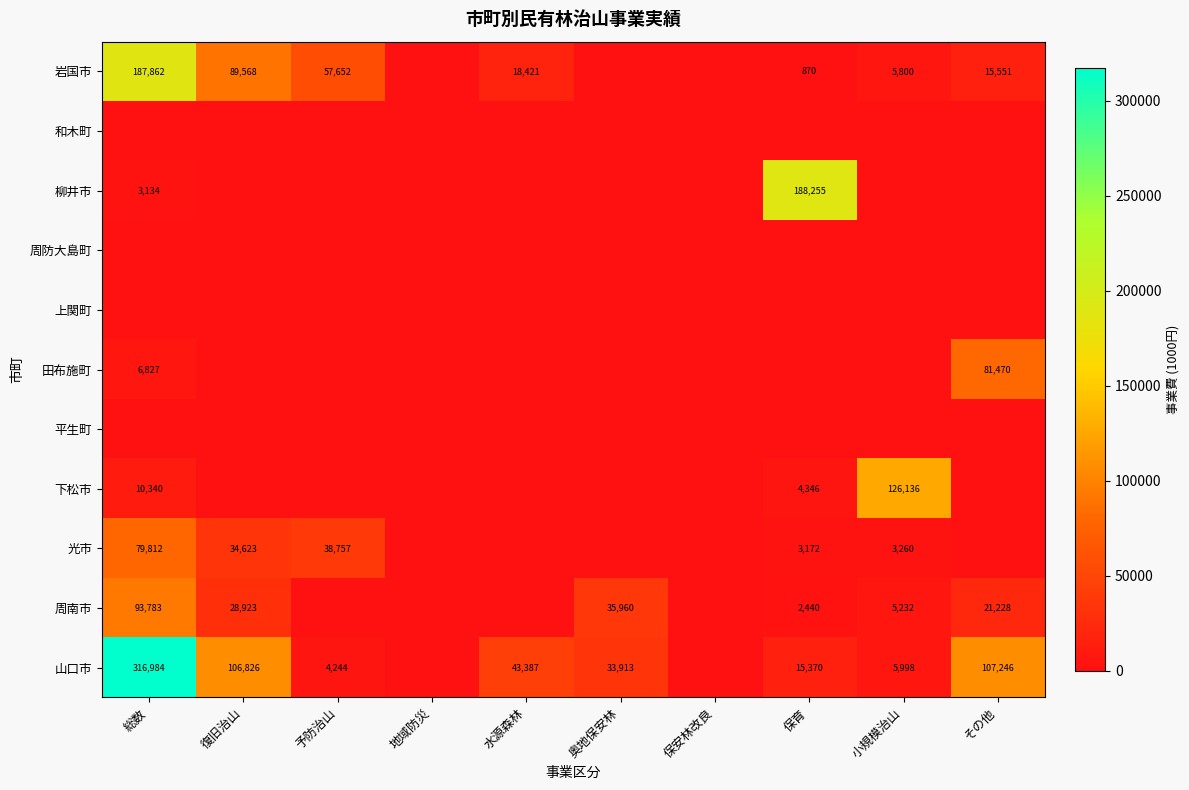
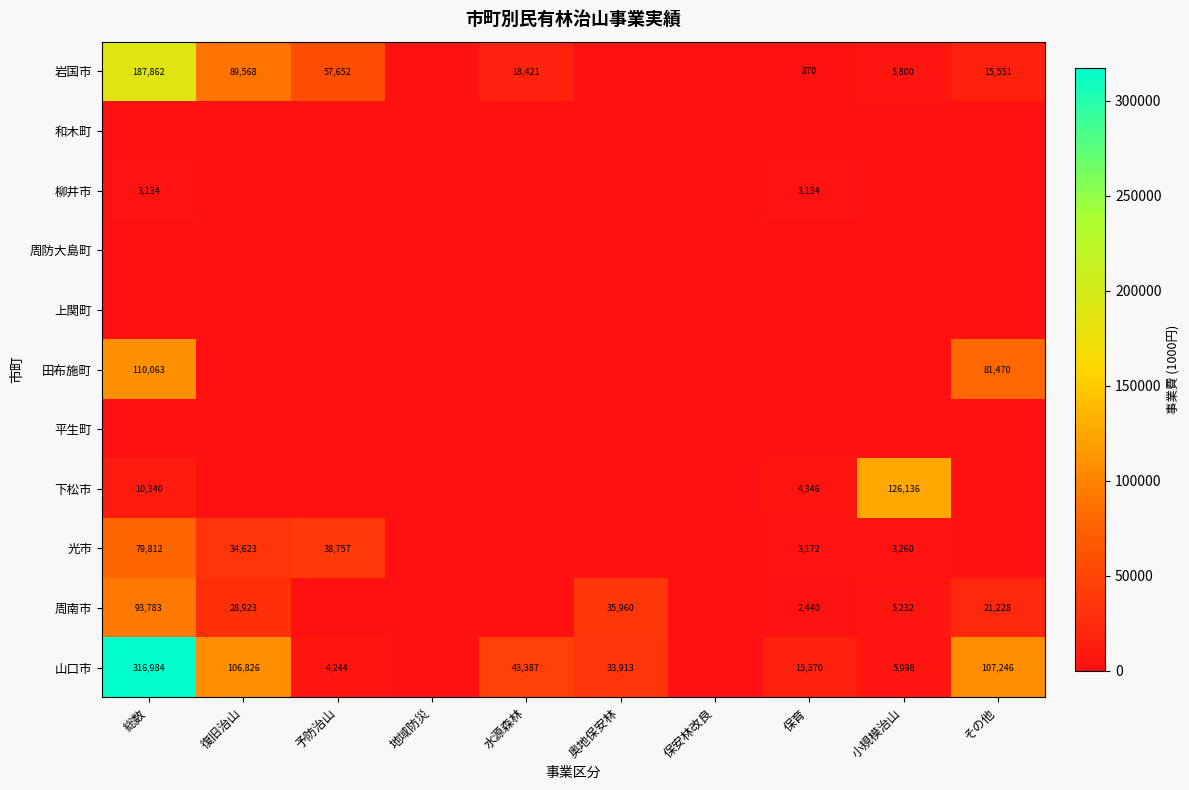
柳井市, 保育: 188,255 -> 3,134
田布施町, 総数: 6,827 -> 110,063
